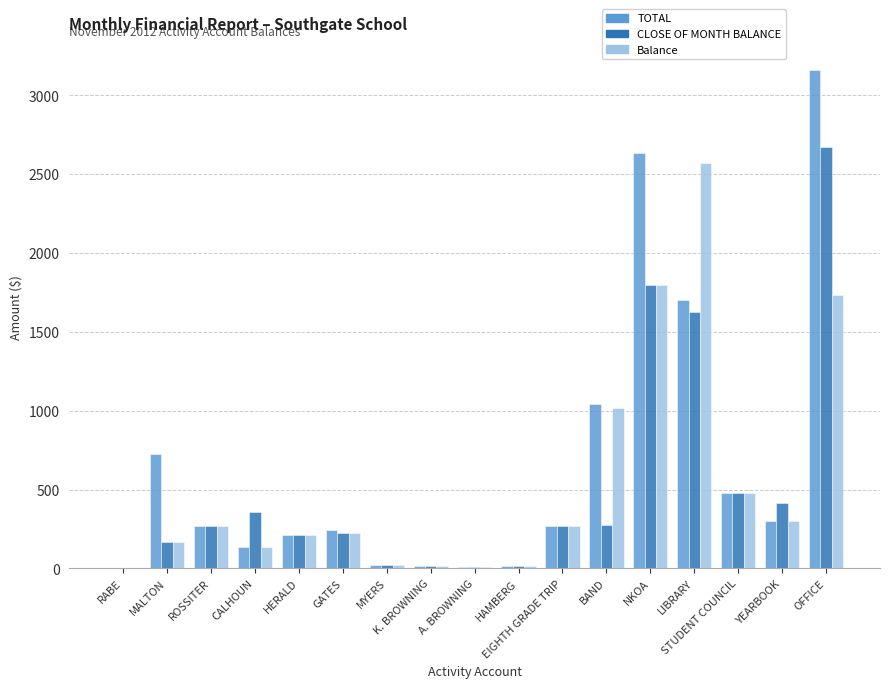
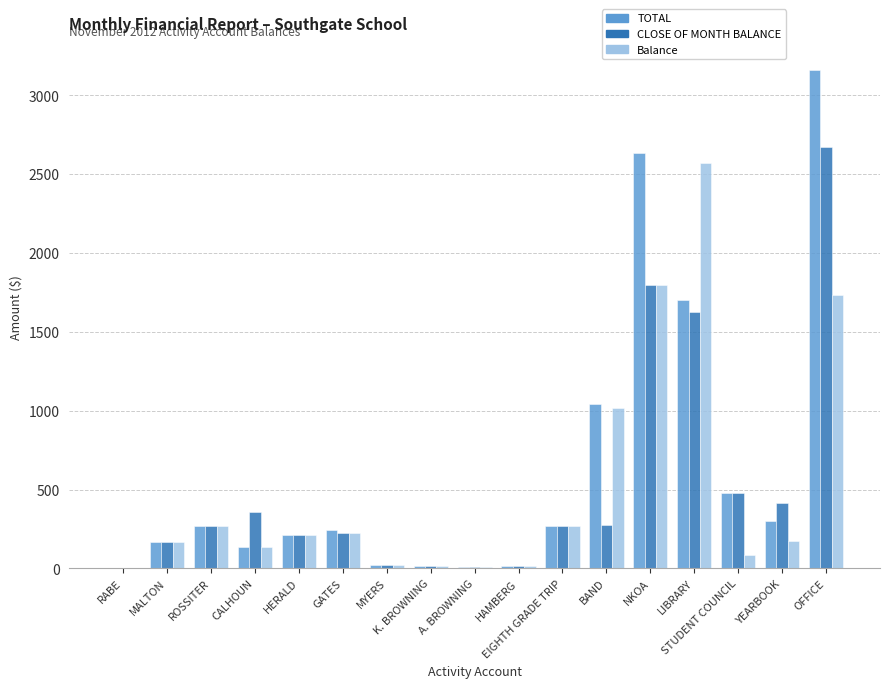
TOTAL, MALTON: 730 -> 170
Balance, STUDENT COUNCIL: 480 -> 80
Balance, YEARBOOK: 300 -> 180
